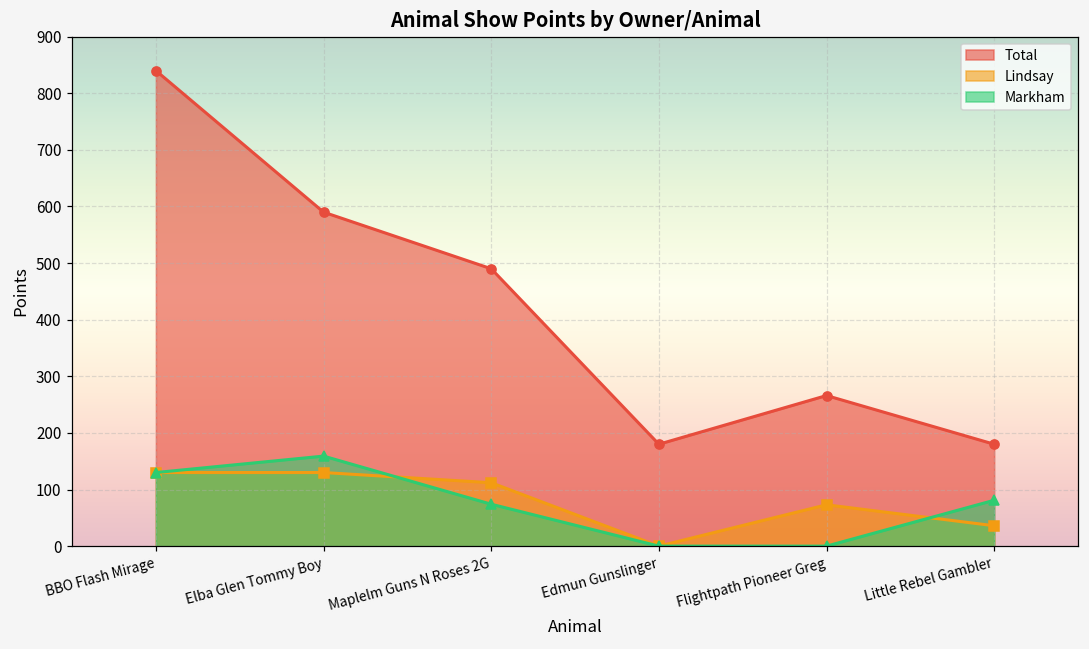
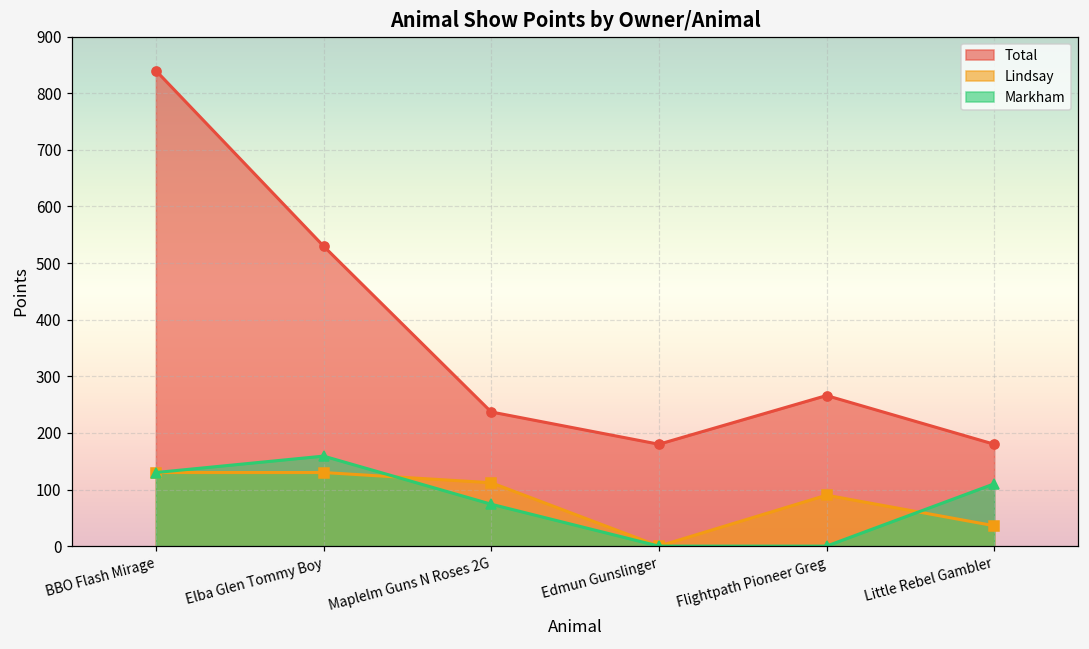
Total, Elba Glen Tommy Boy: 590 -> 530
Total, Maplelm Guns N Roses 2G: 490 -> 240
Lindsay, Flightpath Pioneer Greg: 70 -> 90
Markham, Little Rebel Gambler: 80 -> 110
